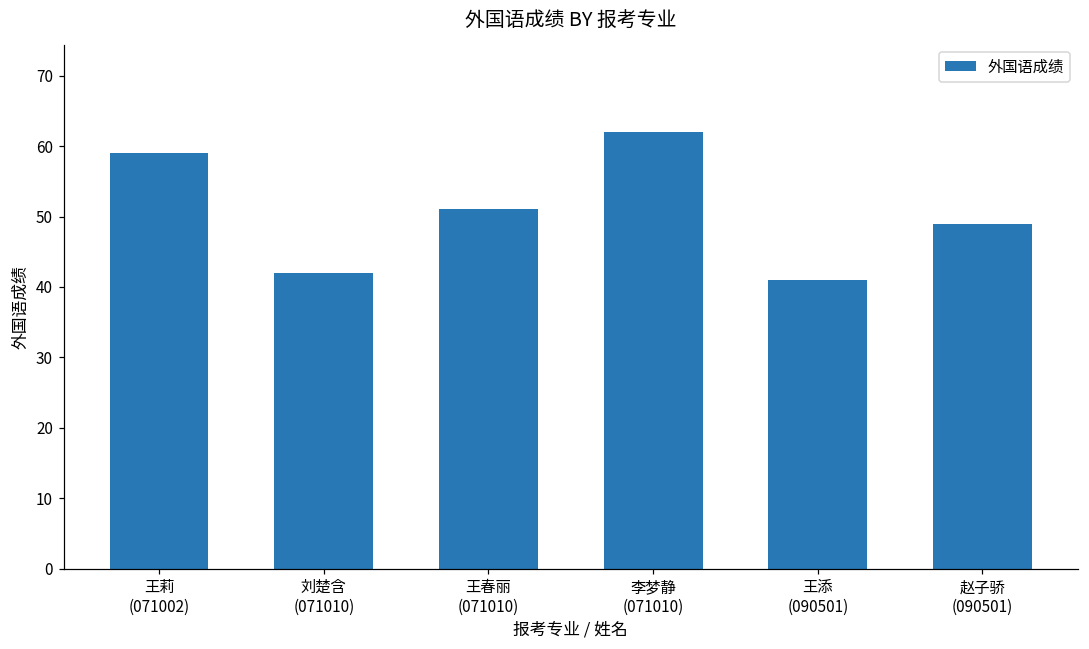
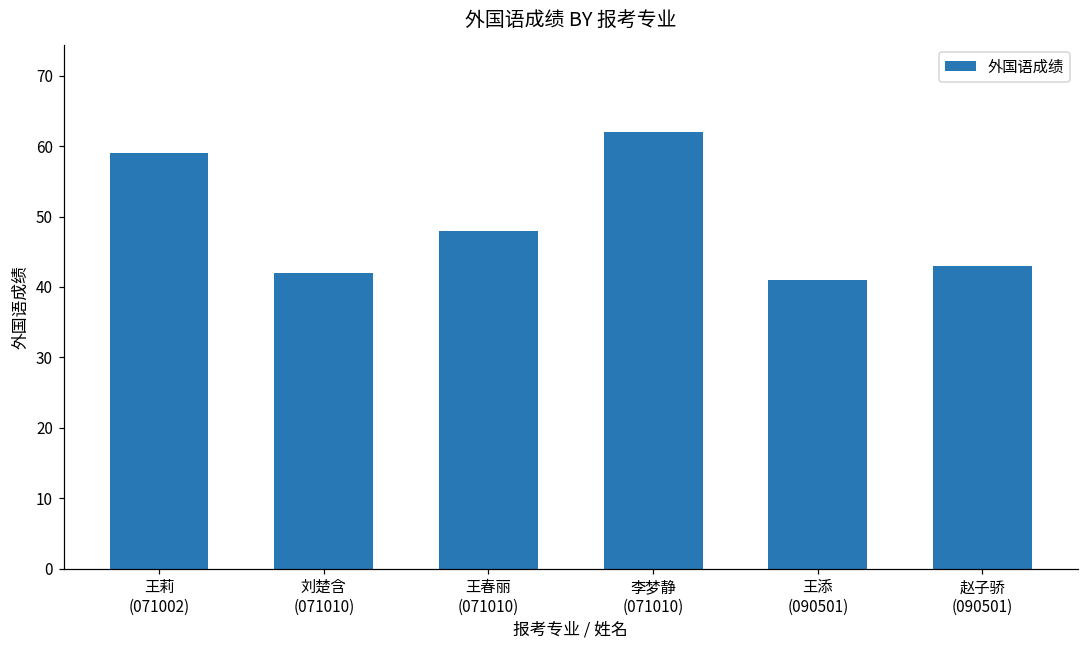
王春丽 (071010): 51 -> 48
赵子骄 (090501): 49 -> 43
